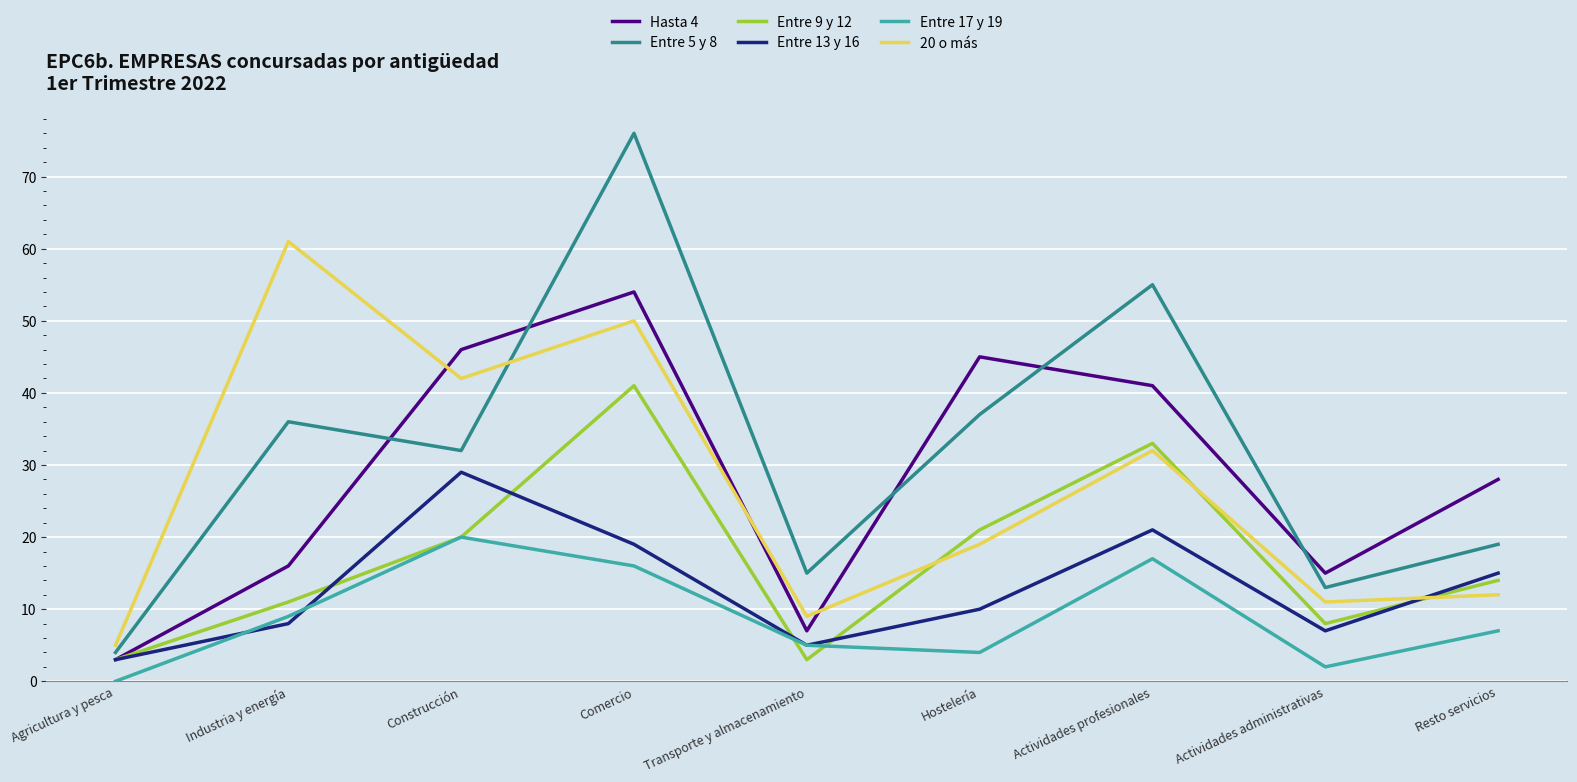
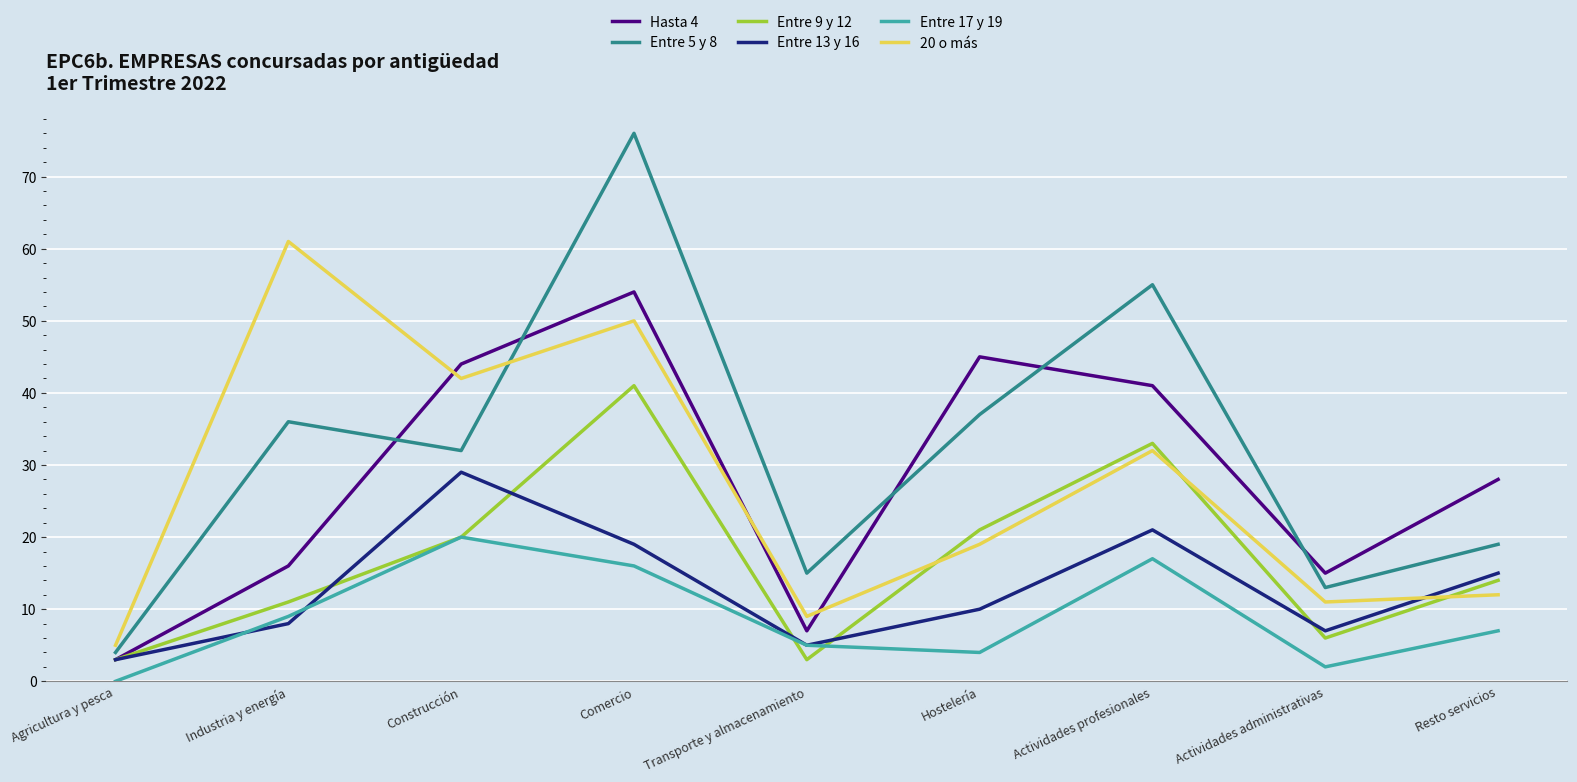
Hasta 4, Construcción: 46 -> 44
Entre 9 y 12, Actividades administrativas: 8 -> 6
